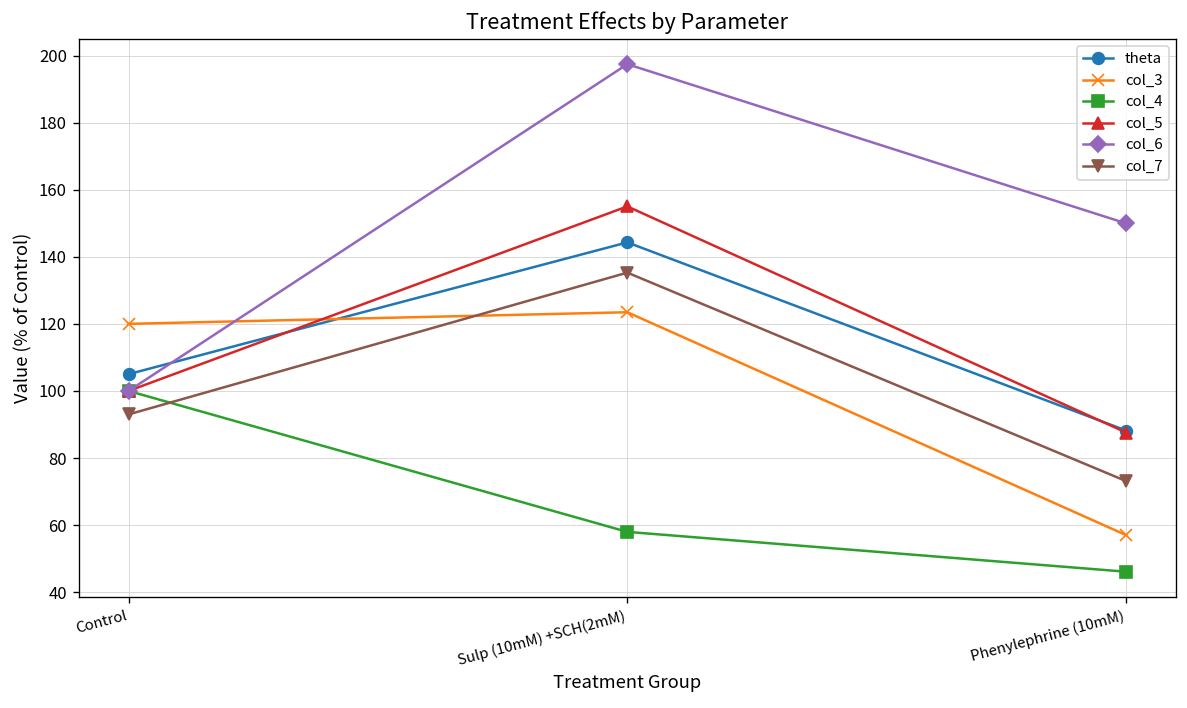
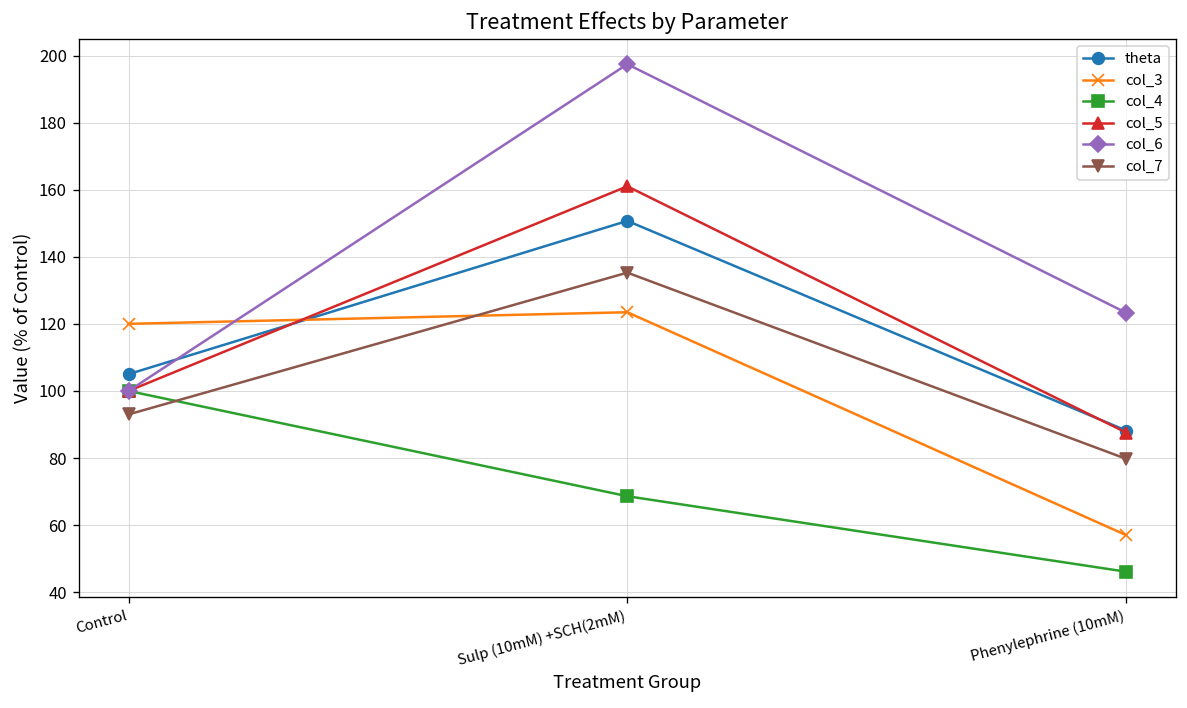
theta, Sulp (10mM) +SCH(2mM): 144 -> 151
col_4, Sulp (10mM) +SCH(2mM): 58 -> 69
col_5, Sulp (10mM) +SCH(2mM): 155 -> 161
col_6, Phenylephrine (10mM): 150 -> 123
col_7, Phenylephrine (10mM): 73 -> 80
